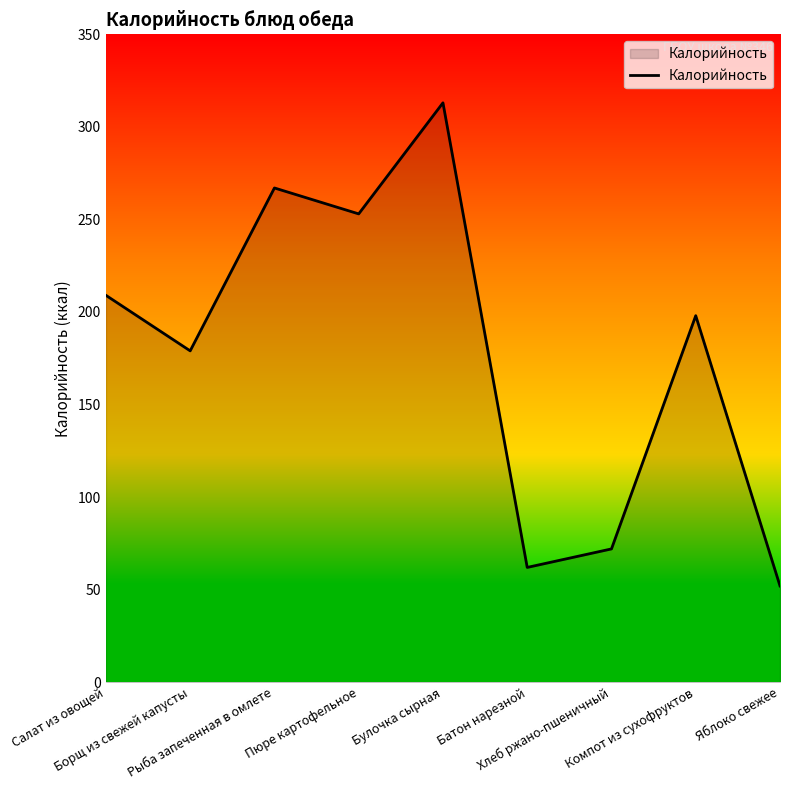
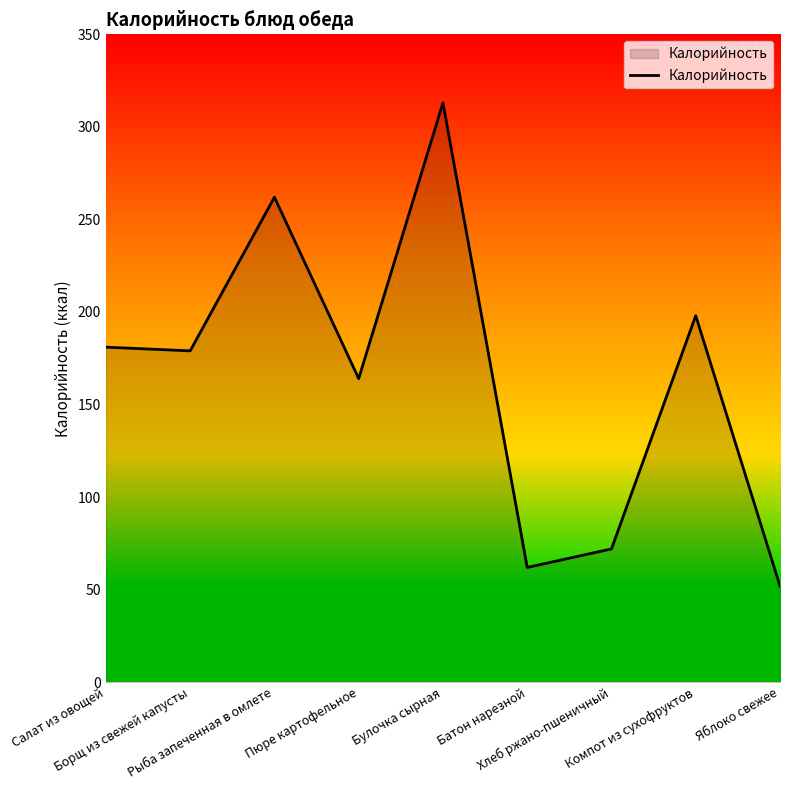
Салат из овощей: 209 -> 181
Рыба запеченная в омлете: 267 -> 262
Пюре картофельное: 253 -> 164
